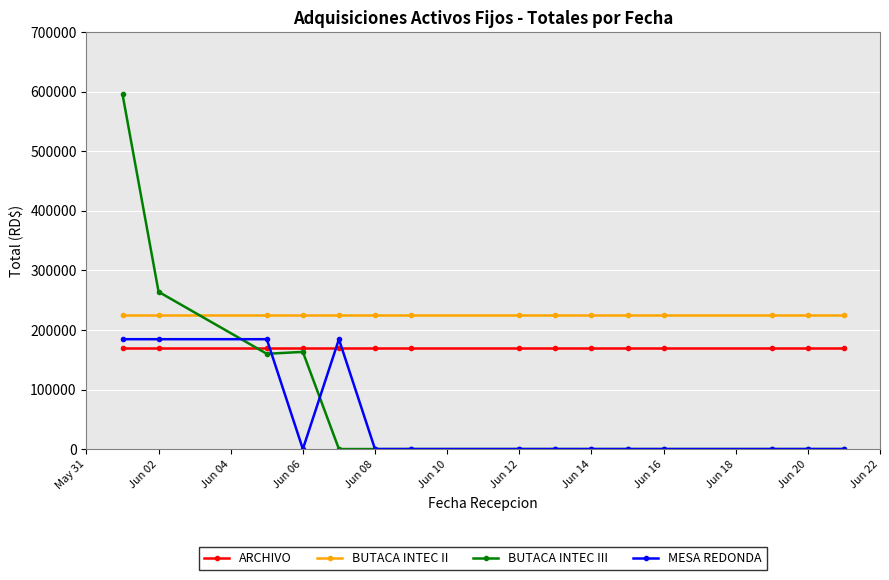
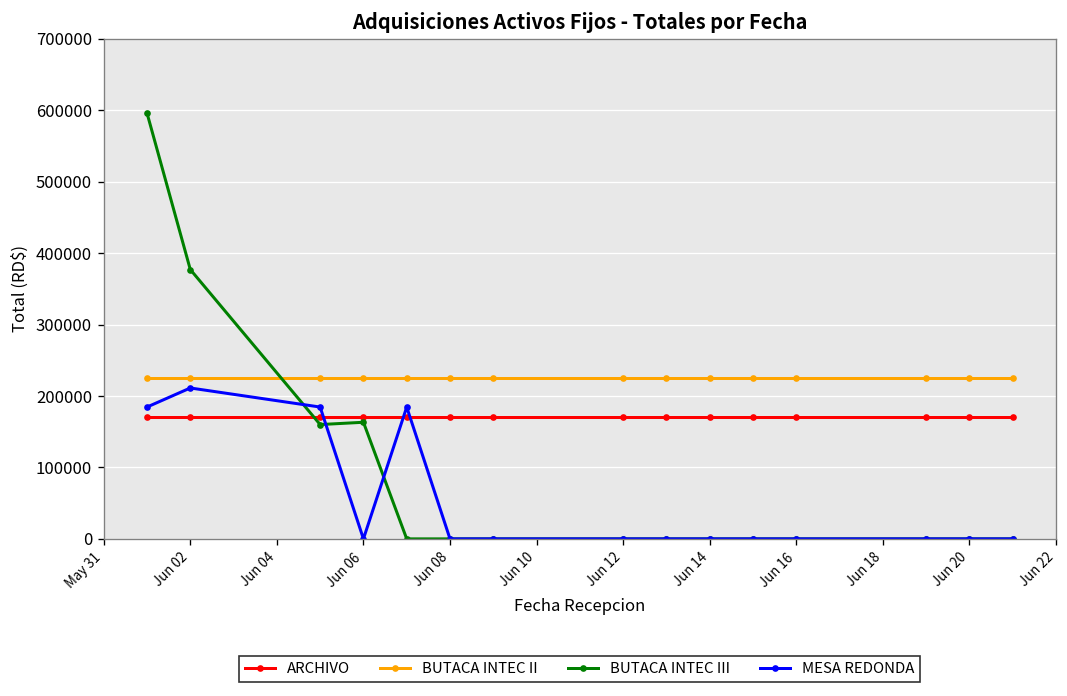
BUTACA INTEC III, Jun 02: 260000 -> 380000
MESA REDONDA, Jun 02: 180000 -> 210000
